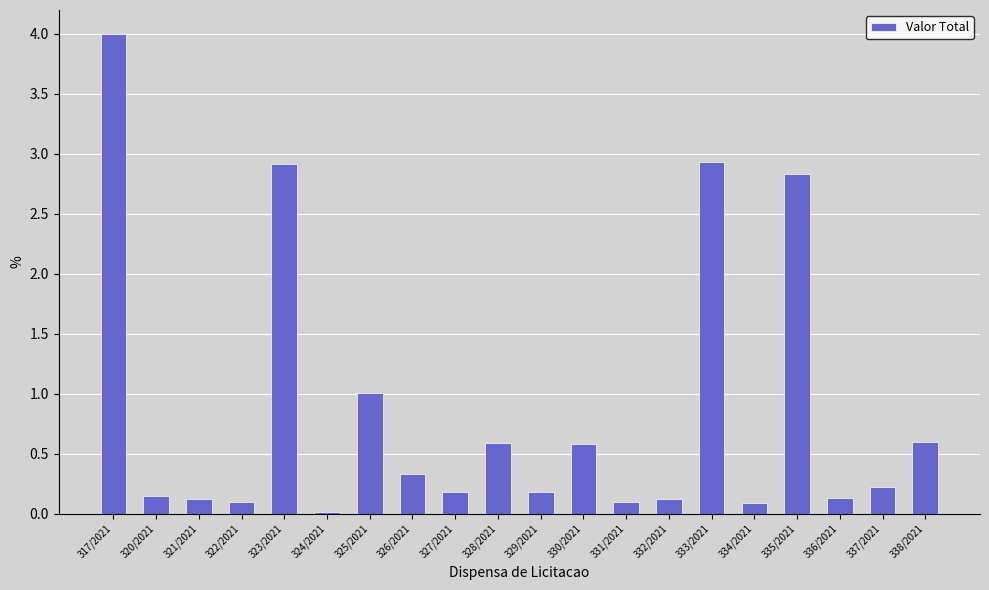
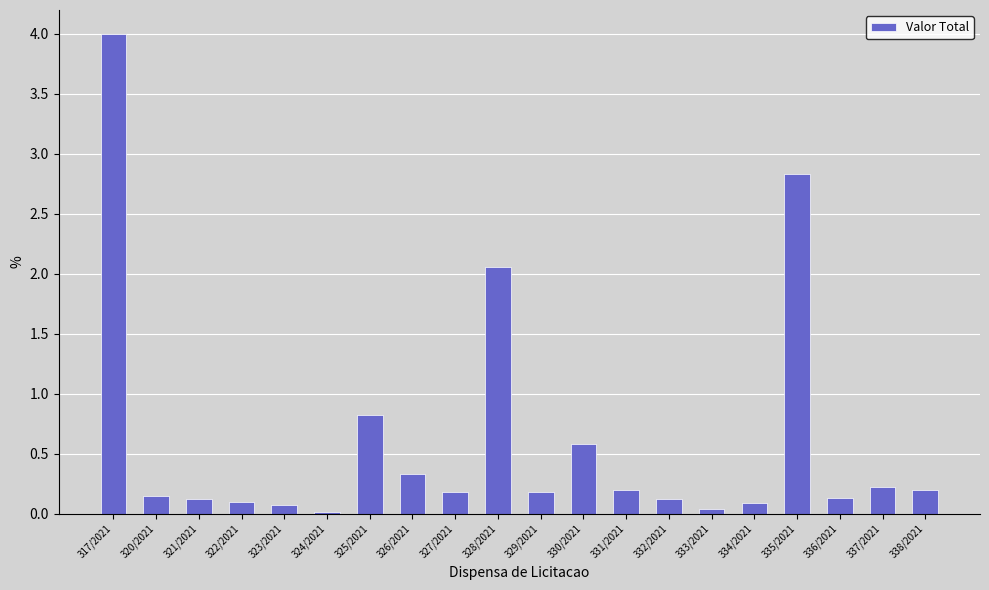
323/2021: 2.91 -> 0.07
325/2021: 1.01 -> 0.82
328/2021: 0.59 -> 2.05
331/2021: 0.09 -> 0.19
333/2021: 2.93 -> 0.04
338/2021: 0.60 -> 0.20
